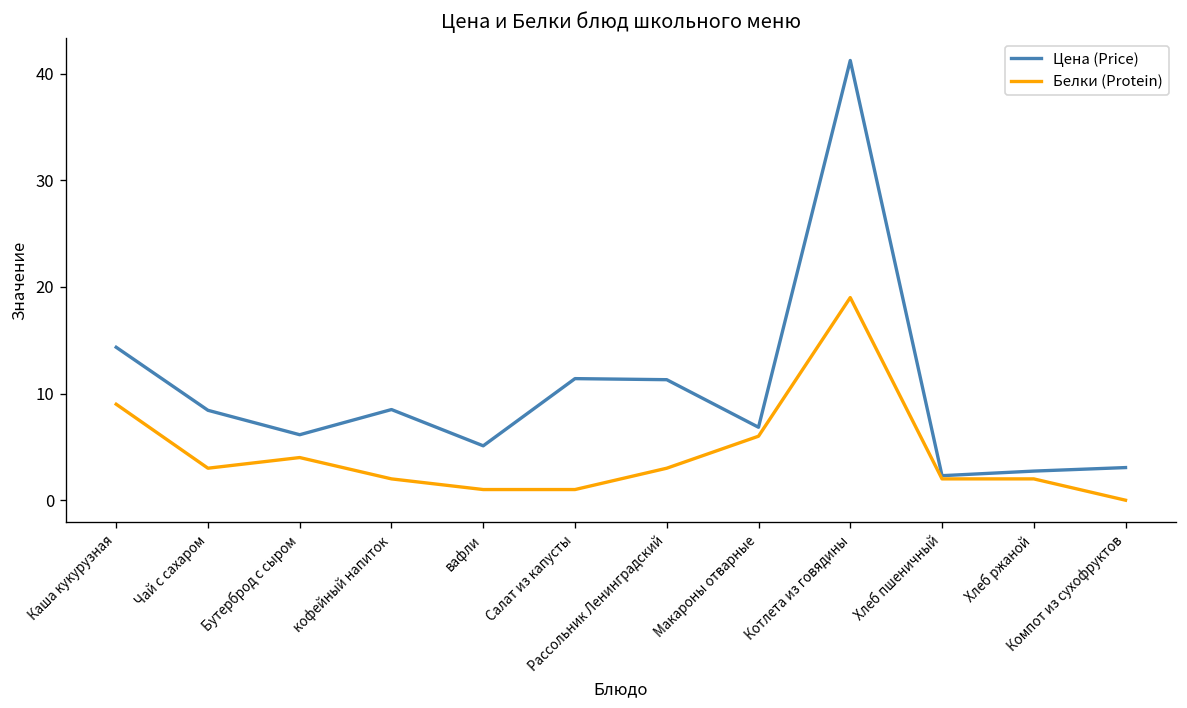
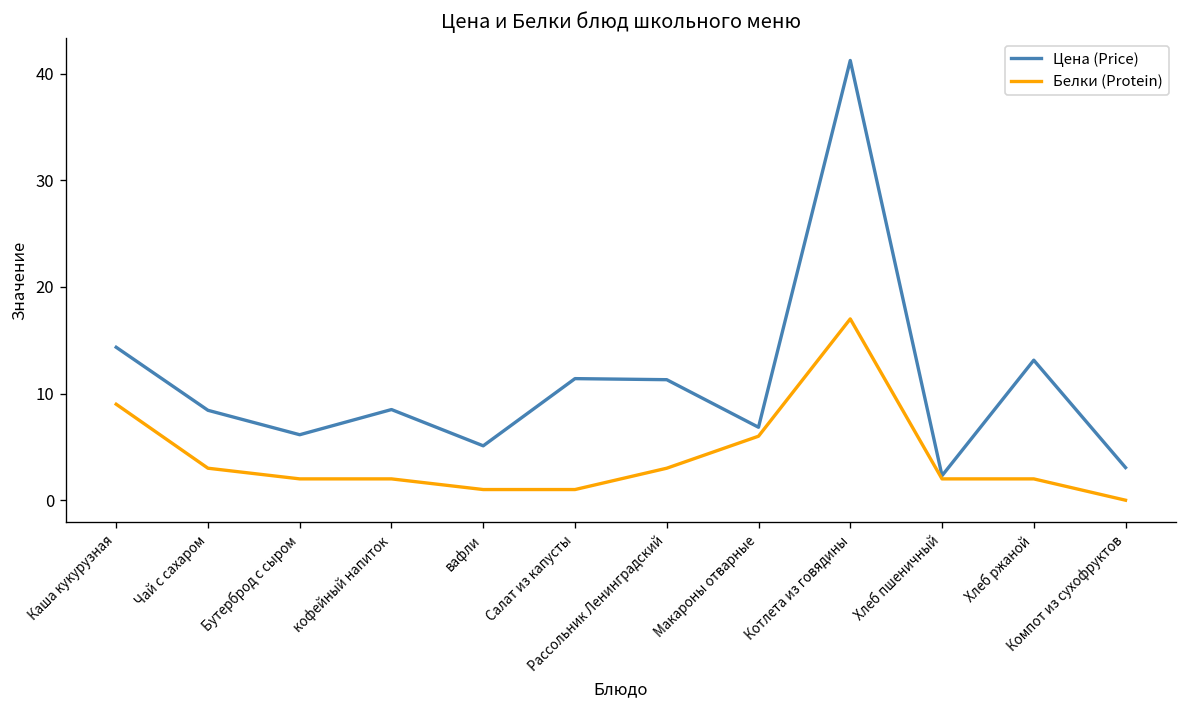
Белки (Protein), Бутерброд с сыром: 4 -> 2
Белки (Protein), Котлета из говядины: 19 -> 17
Цена (Price), Хлеб ржаной: 3 -> 13
